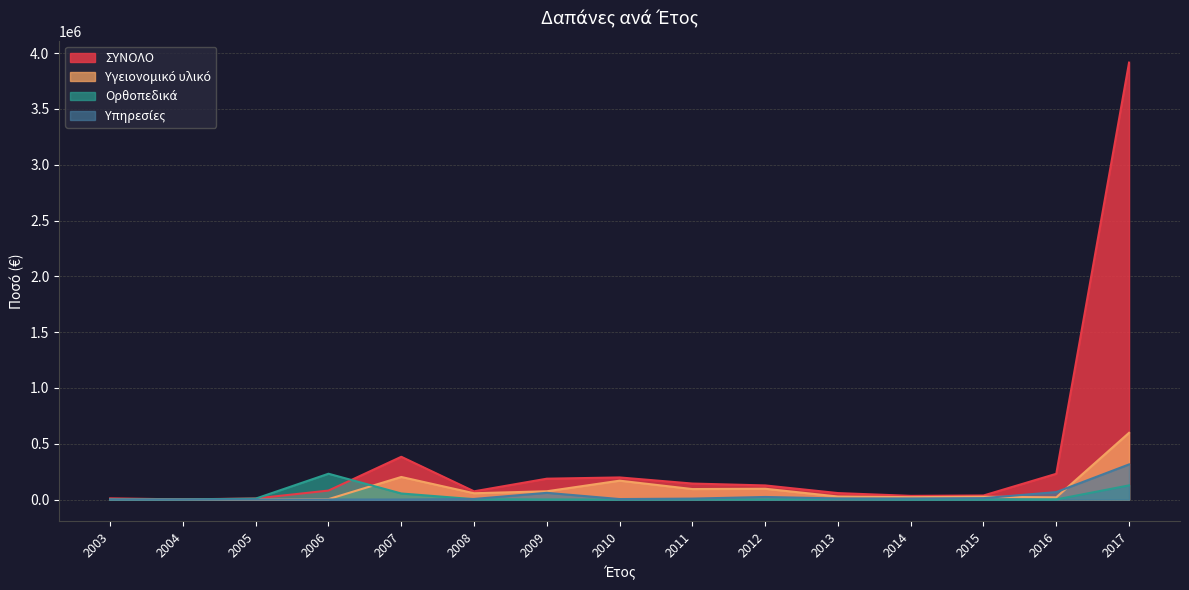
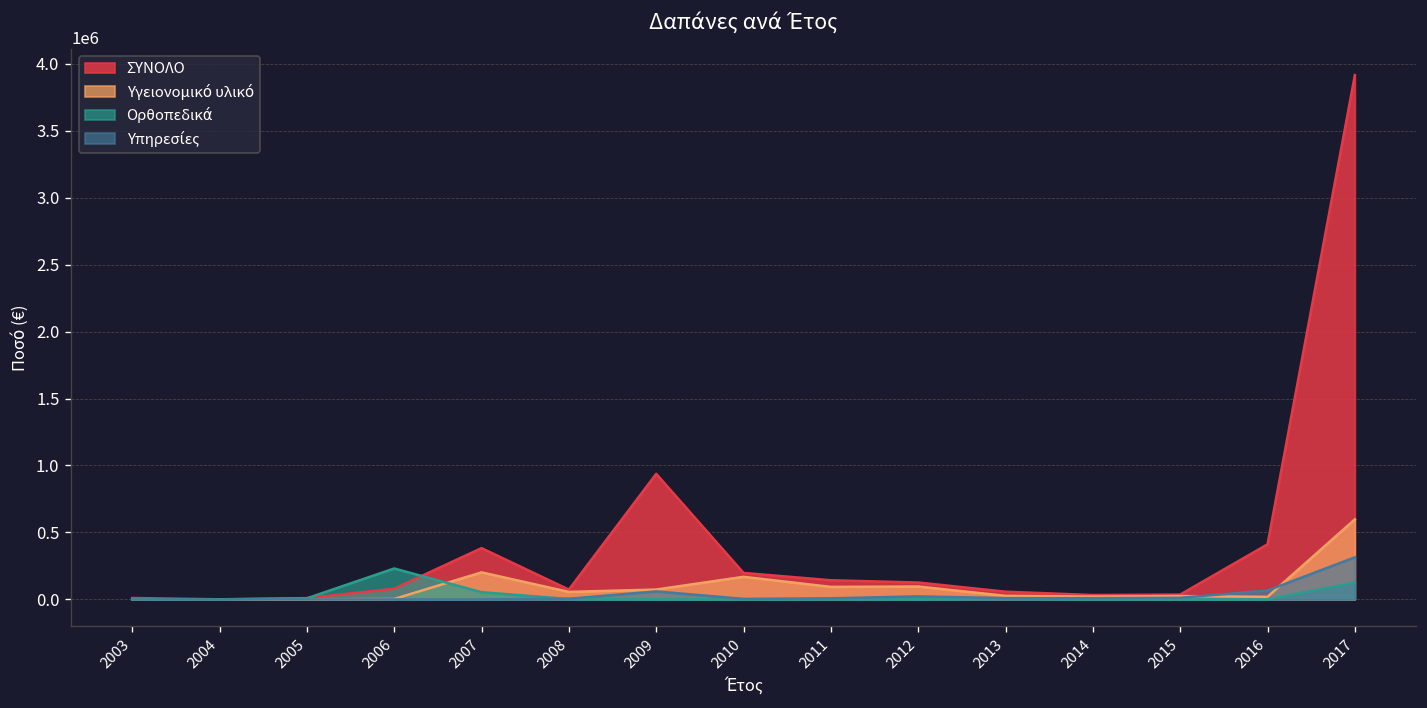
ΣΥΝΟΛΟ, 2009: 190000 -> 940000
ΣΥΝΟΛΟ, 2016: 230000 -> 410000
